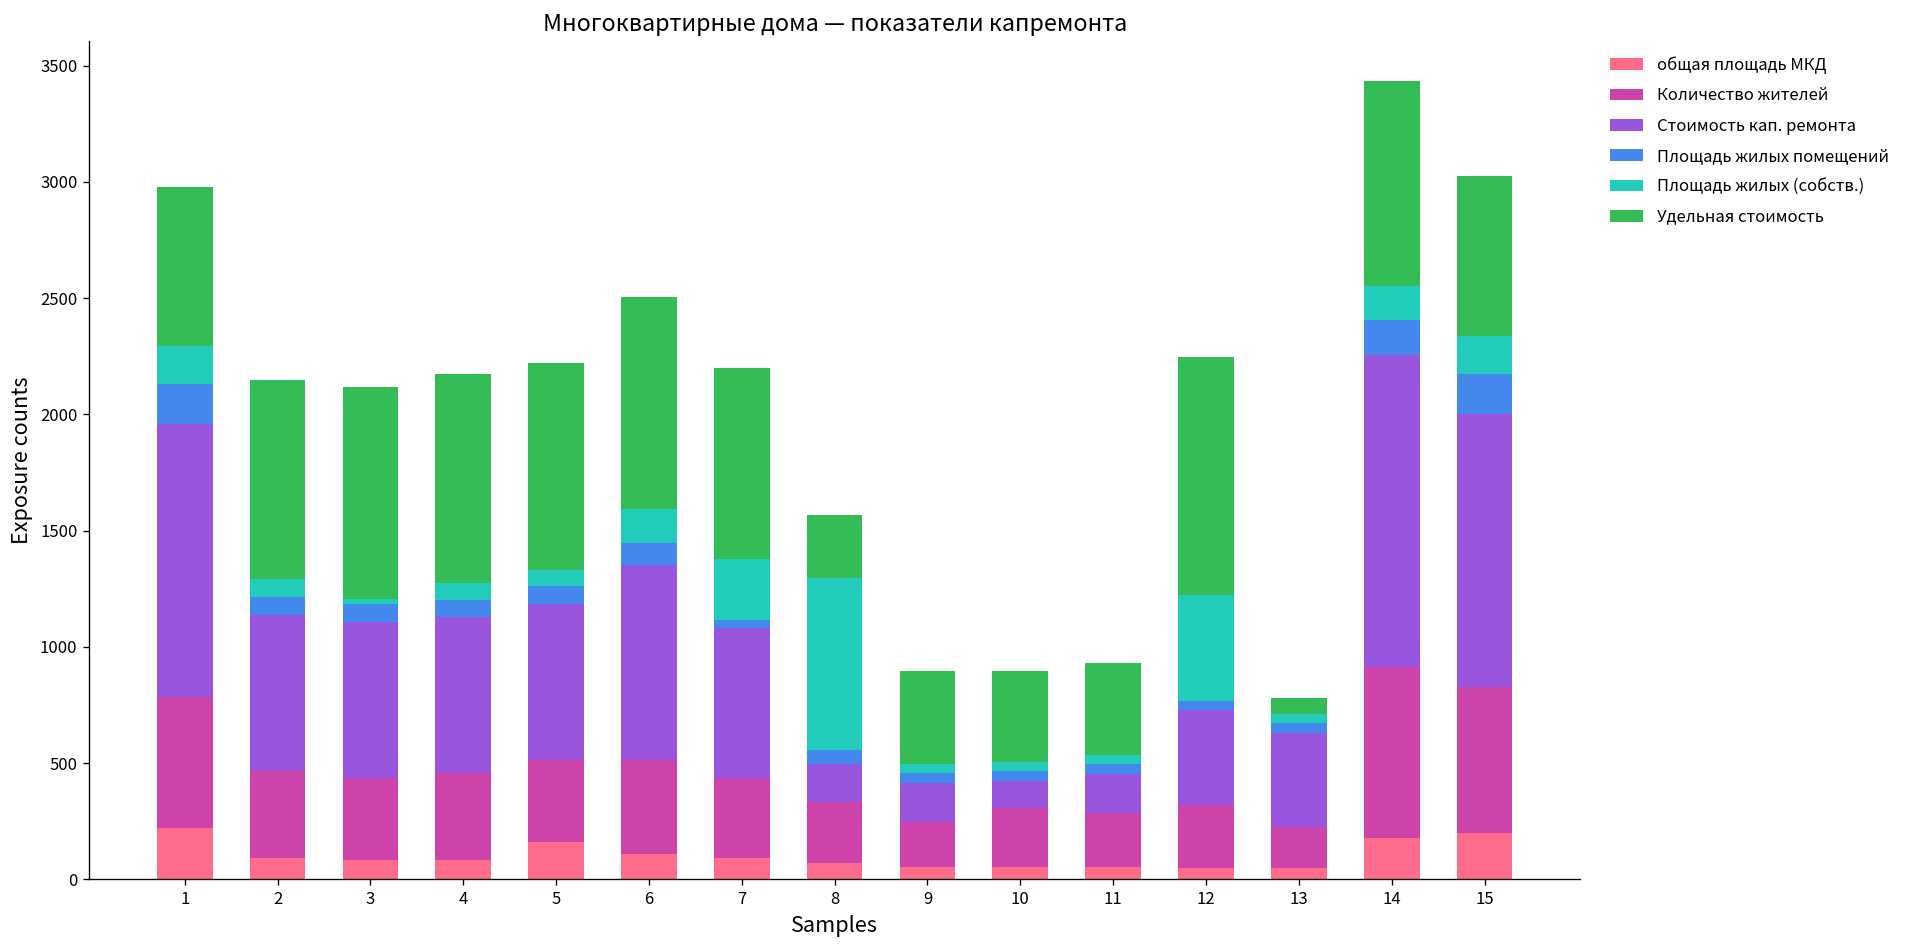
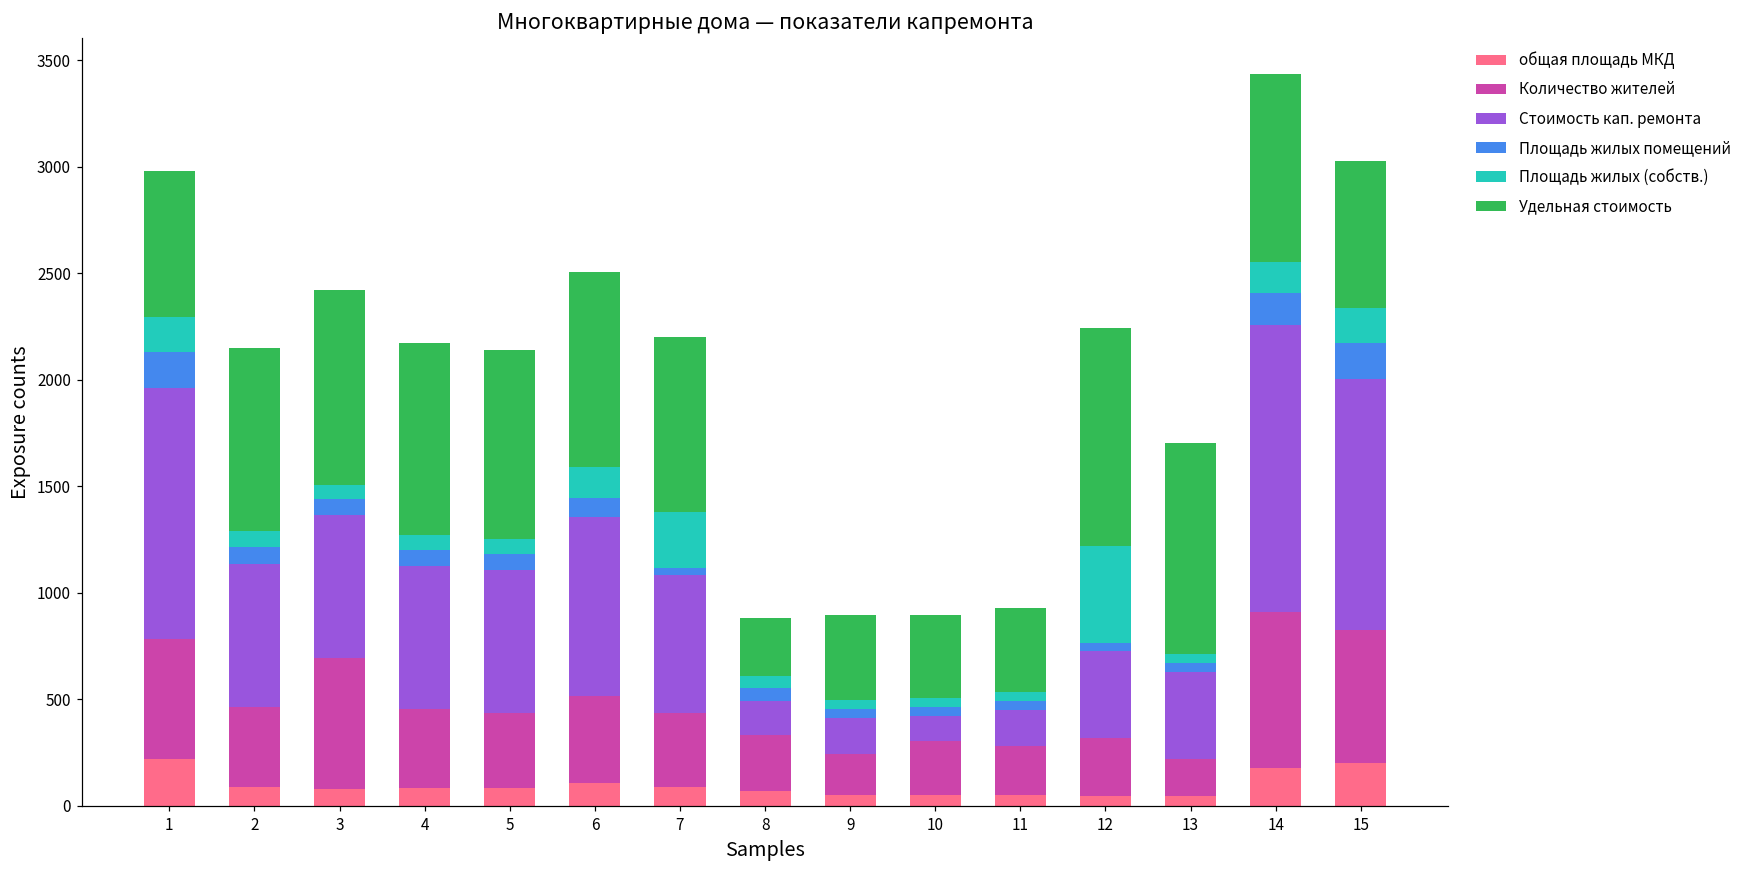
Количество жителей, 3: 360 -> 610
Площадь жилых (собств.), 3: 20 -> 70
общая площадь МКД, 5: 160 -> 80
Площадь жилых (собств.), 8: 740 -> 60
Удельная стоимость, 13: 70 -> 990
